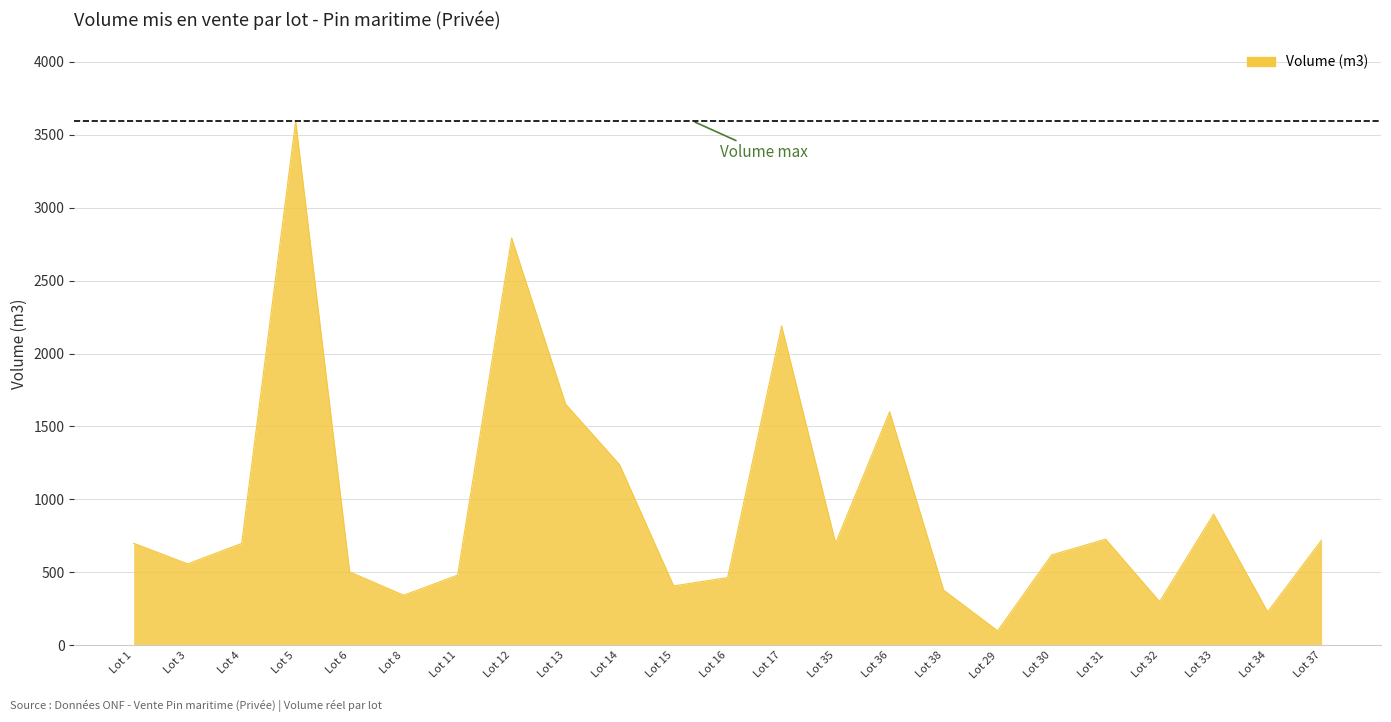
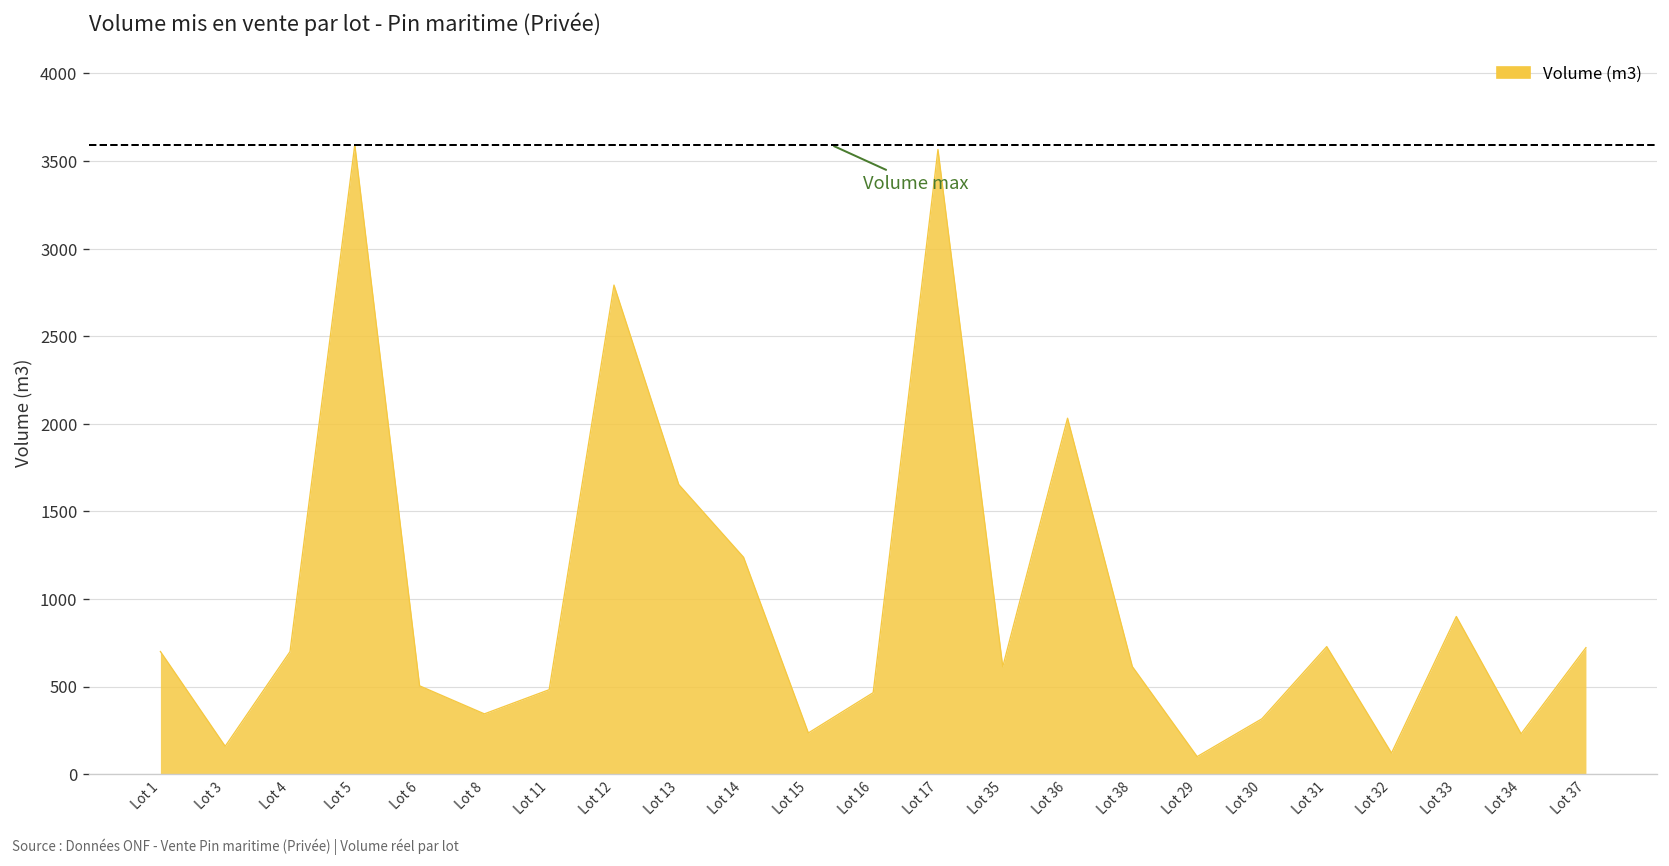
Lot 3: 560 -> 160
Lot 15: 410 -> 240
Lot 17: 2190 -> 3570
Lot 35: 700 -> 610
Lot 36: 1600 -> 2030
Lot 38: 380 -> 610
Lot 30: 620 -> 320
Lot 32: 300 -> 120
